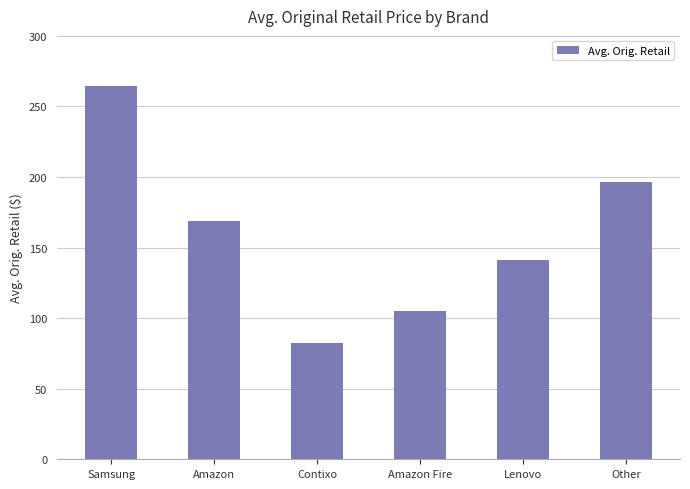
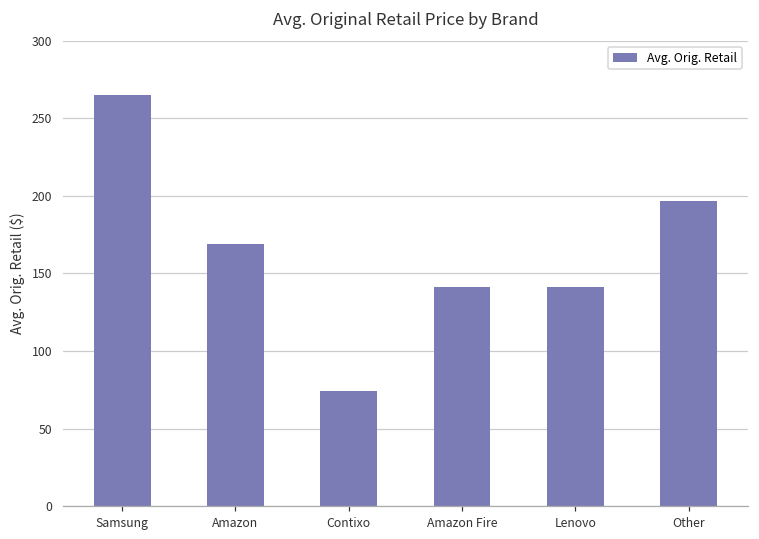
Contixo: 82 -> 74
Amazon Fire: 105 -> 141
